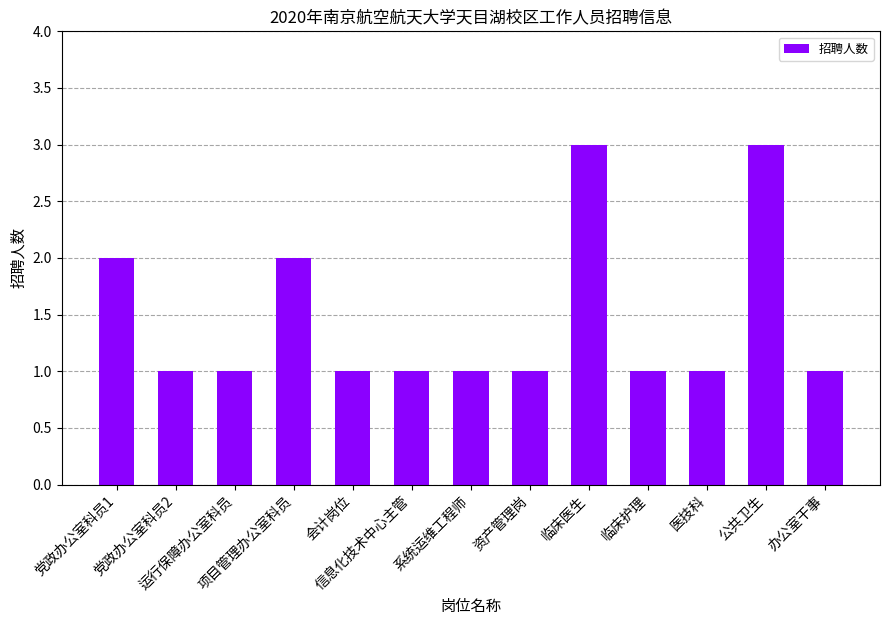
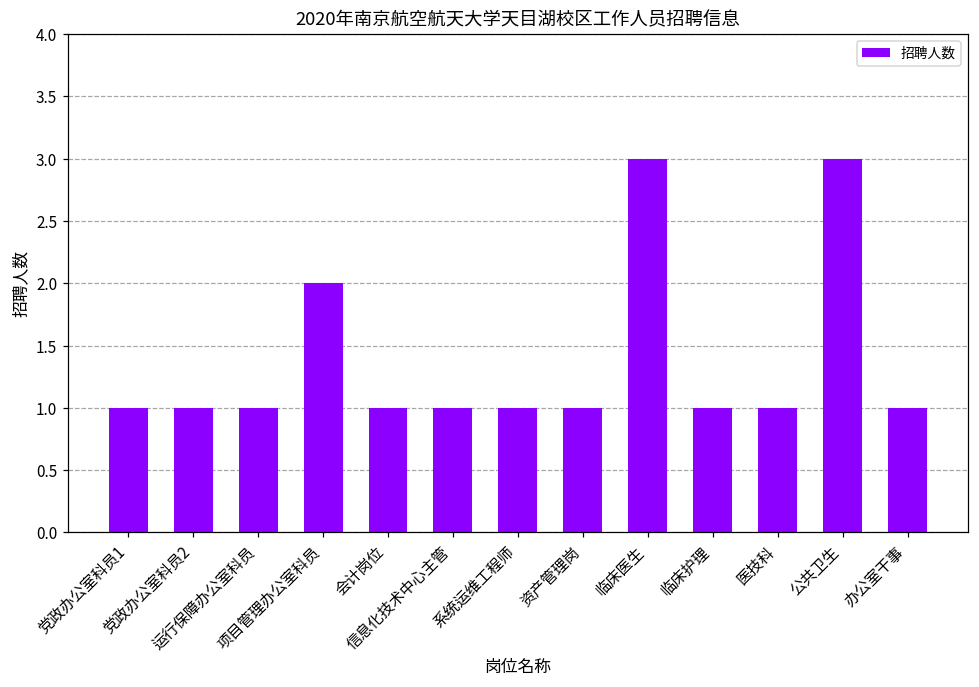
党政办公室科员1: 2 -> 1
